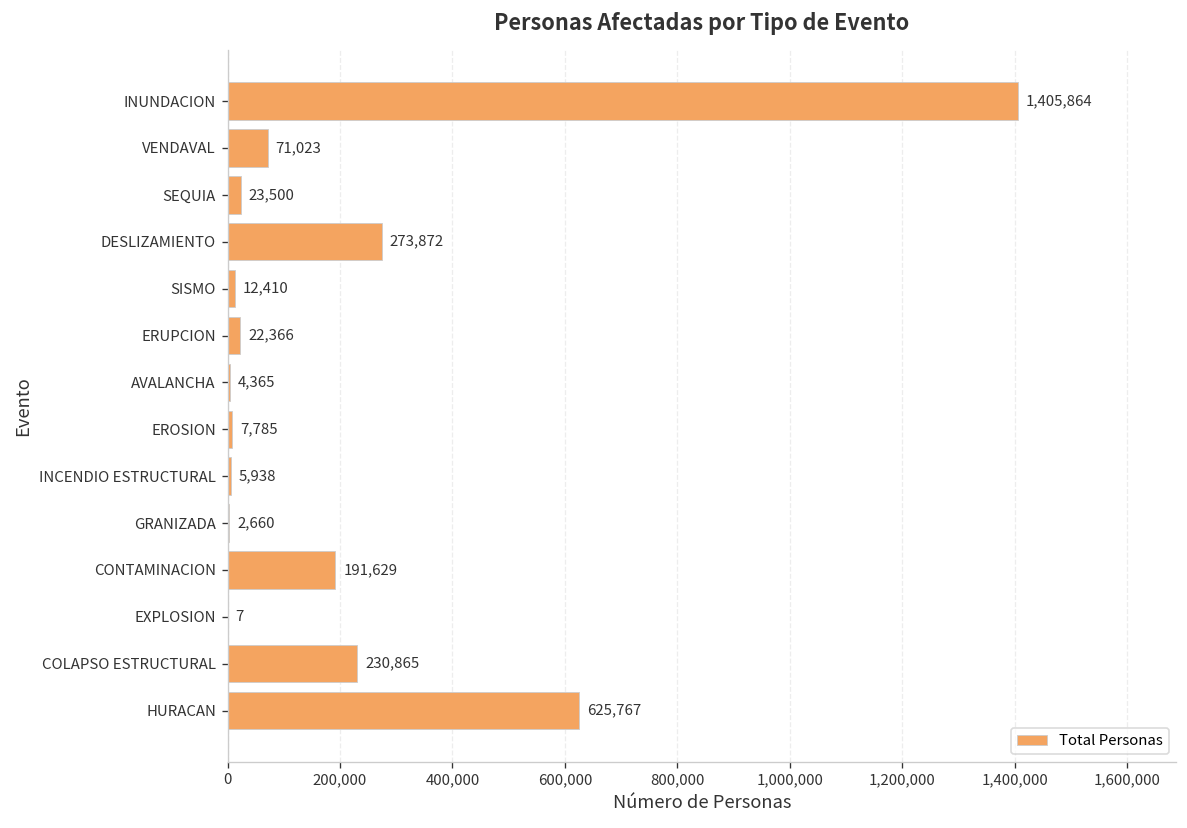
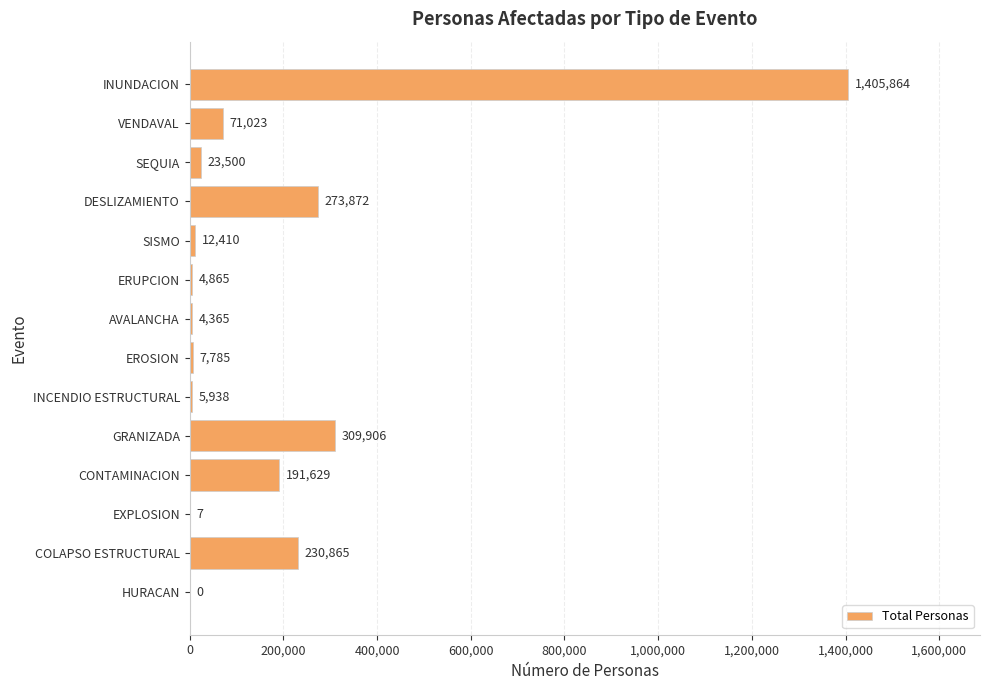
ERUPCION: 22,366 -> 4,865
GRANIZADA: 2,660 -> 309,906
HURACAN: 625,767 -> 0
